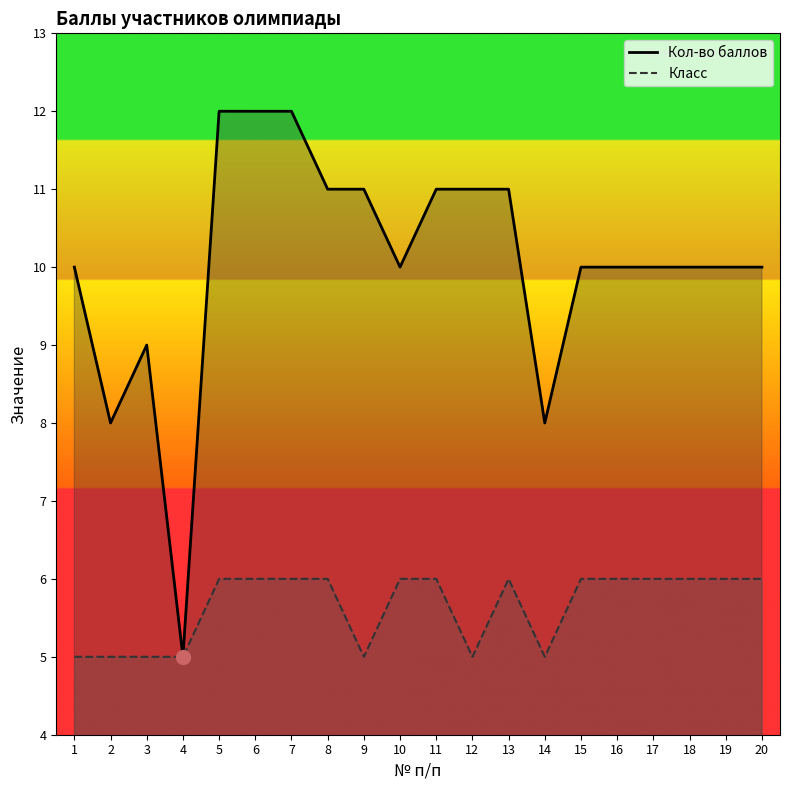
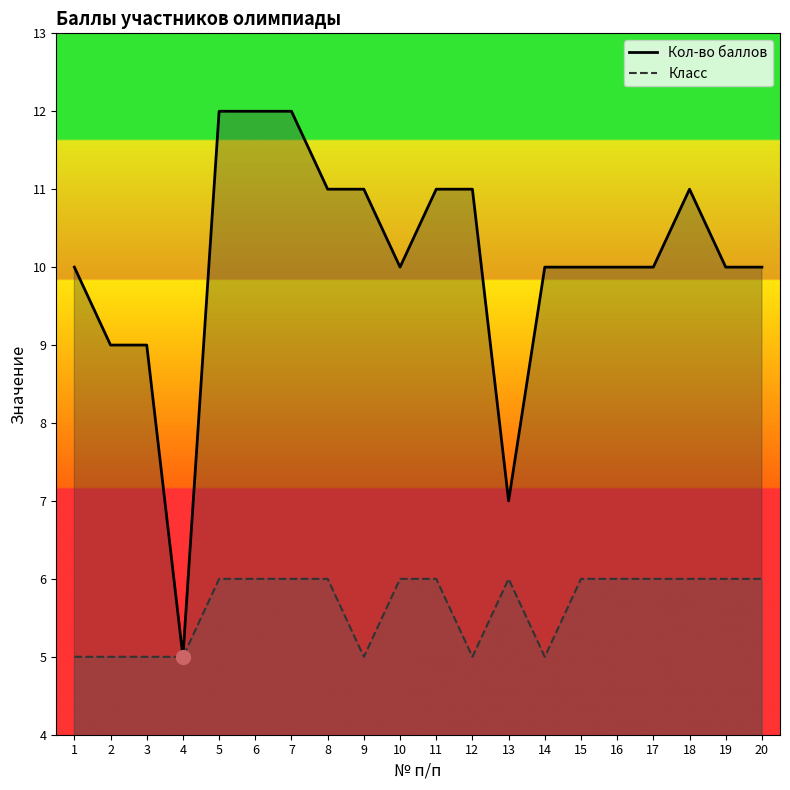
Кол-во баллов, 2: 8 -> 9
Кол-во баллов, 13: 11 -> 7
Кол-во баллов, 14: 8 -> 10
Кол-во баллов, 18: 10 -> 11
